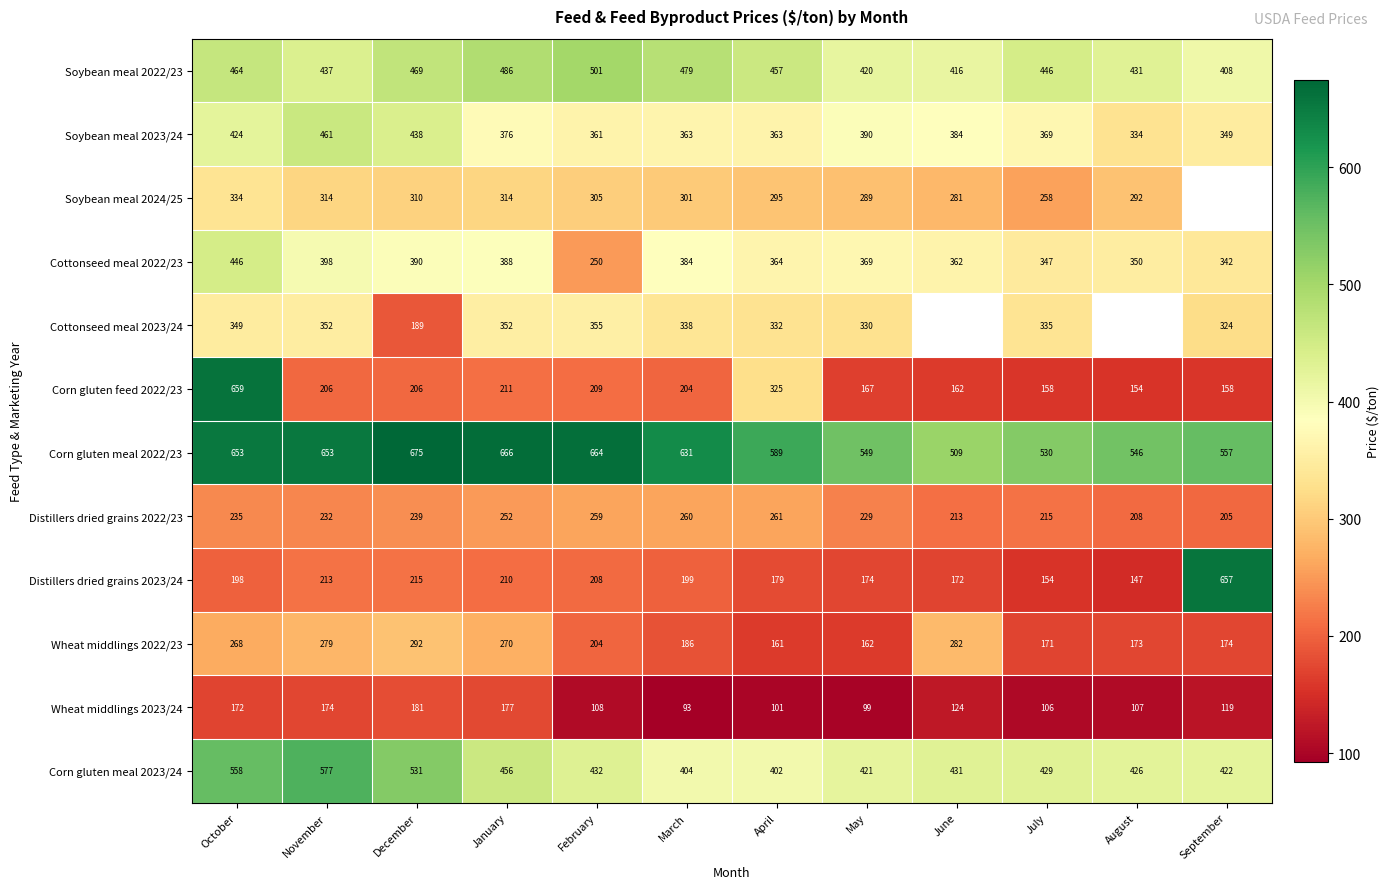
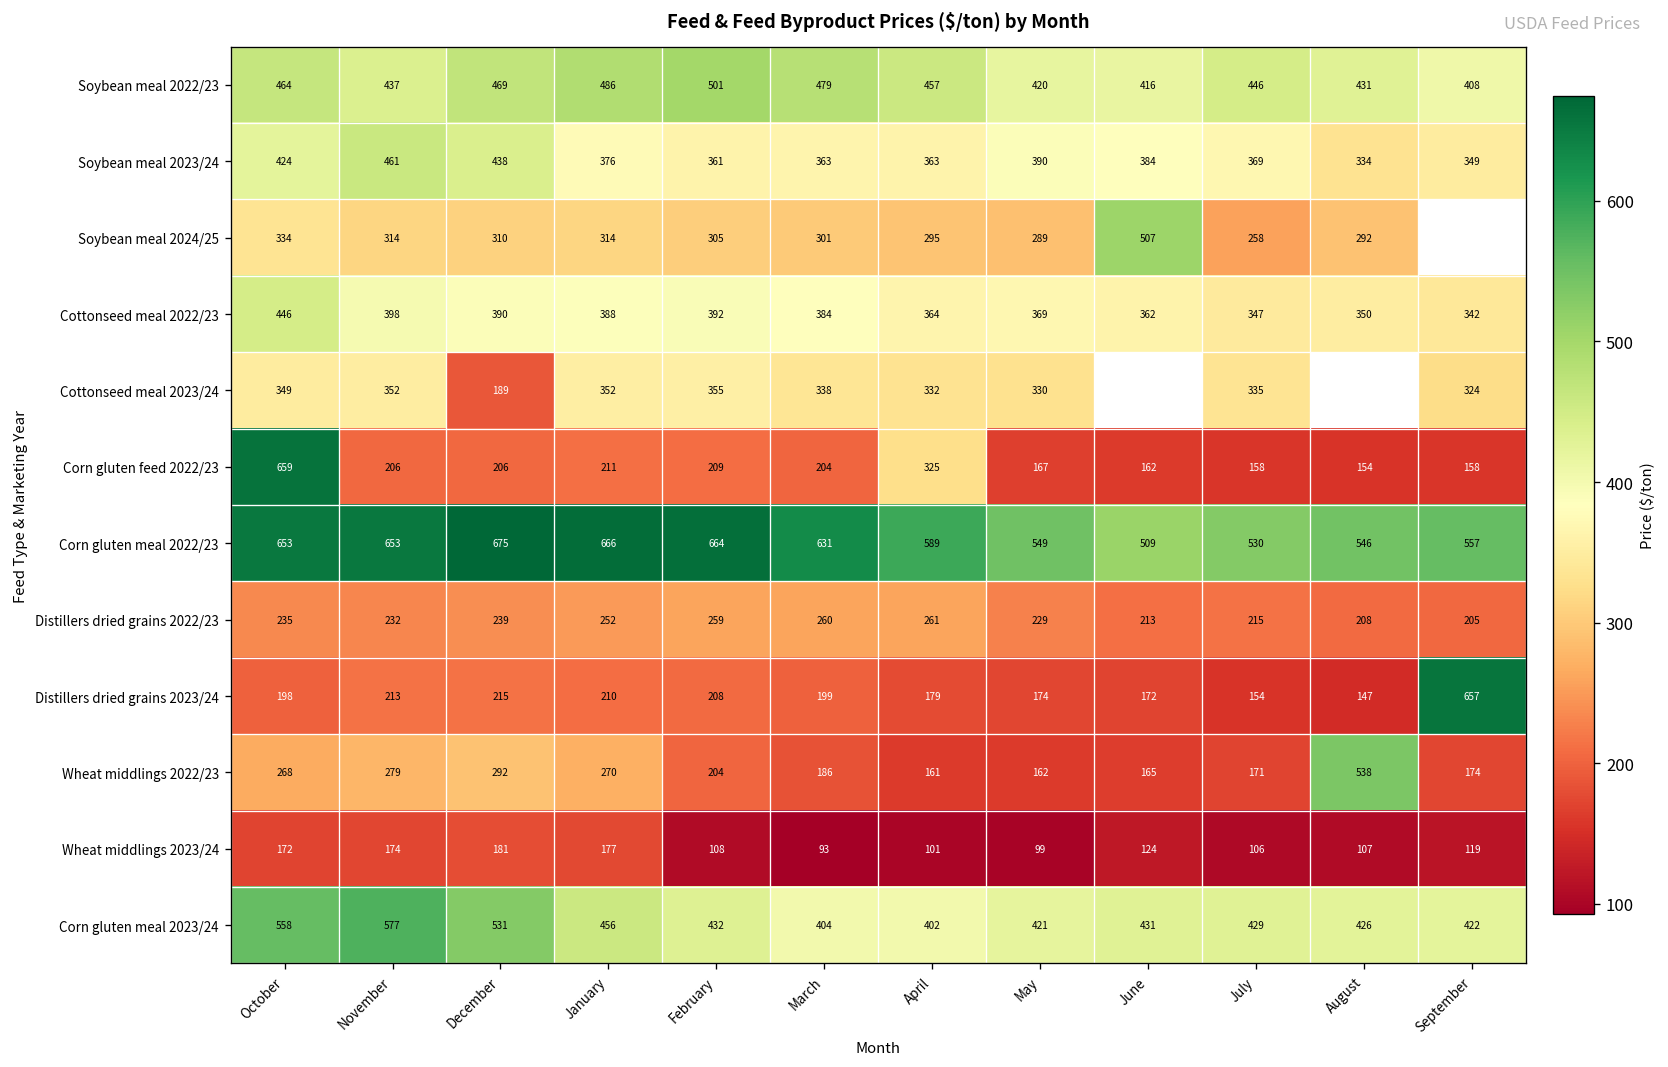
Soybean meal 2024/25, June: 281 -> 507
Cottonseed meal 2022/23, February: 250 -> 392
Wheat middlings 2022/23, June: 282 -> 165
Wheat middlings 2022/23, August: 173 -> 538
